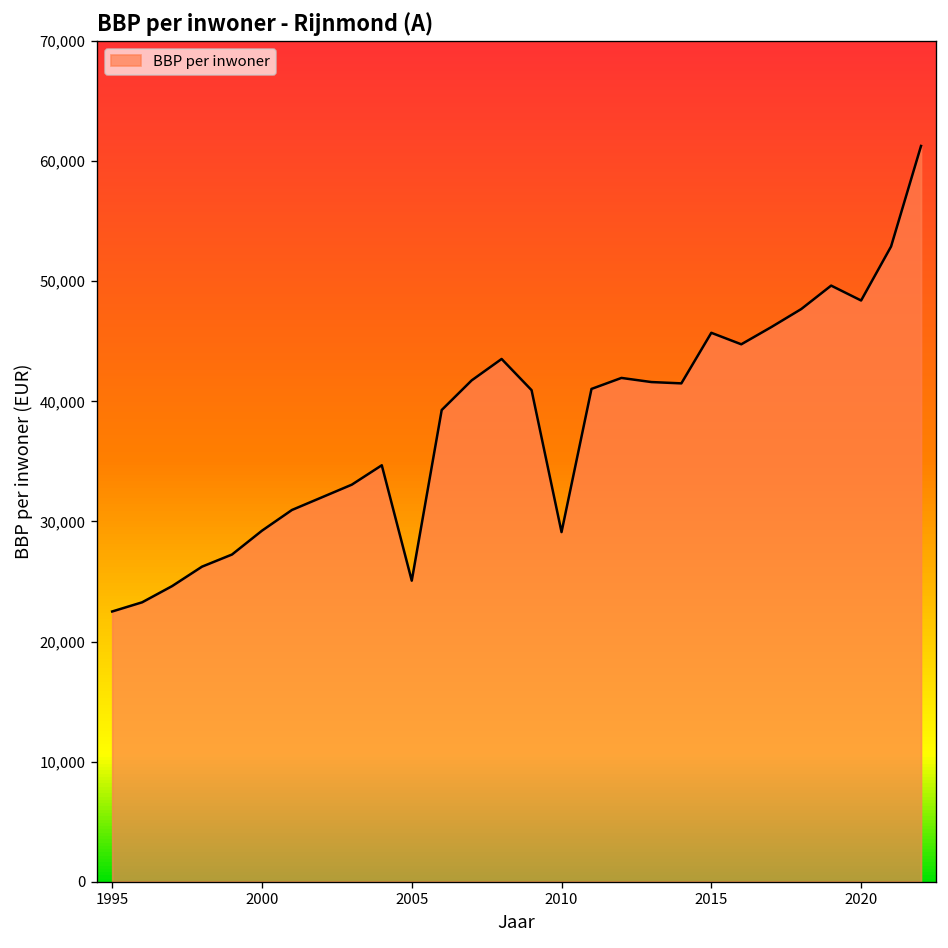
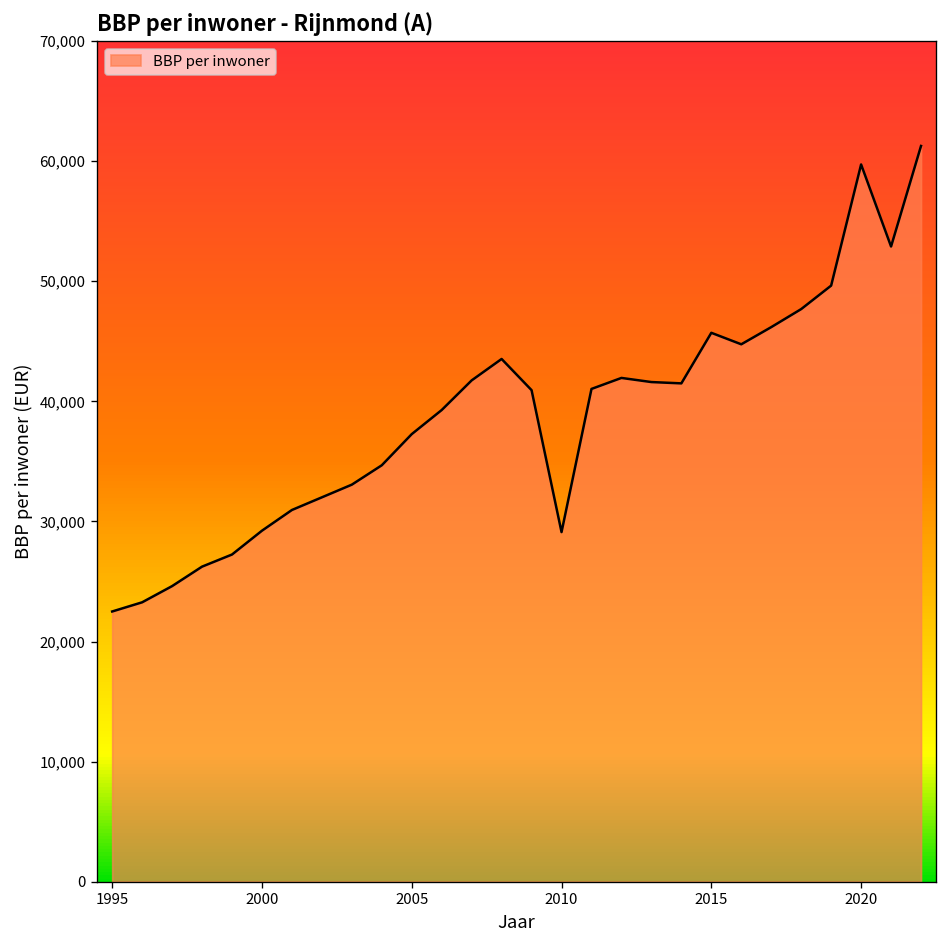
2005: 25,100 -> 37,300
2020: 48,400 -> 59,700
